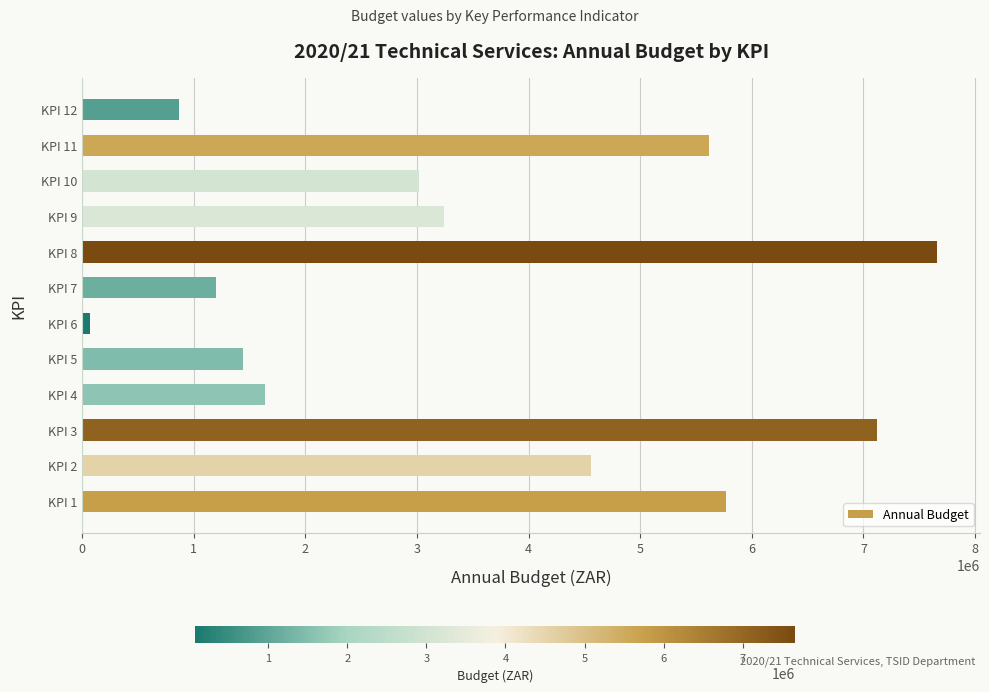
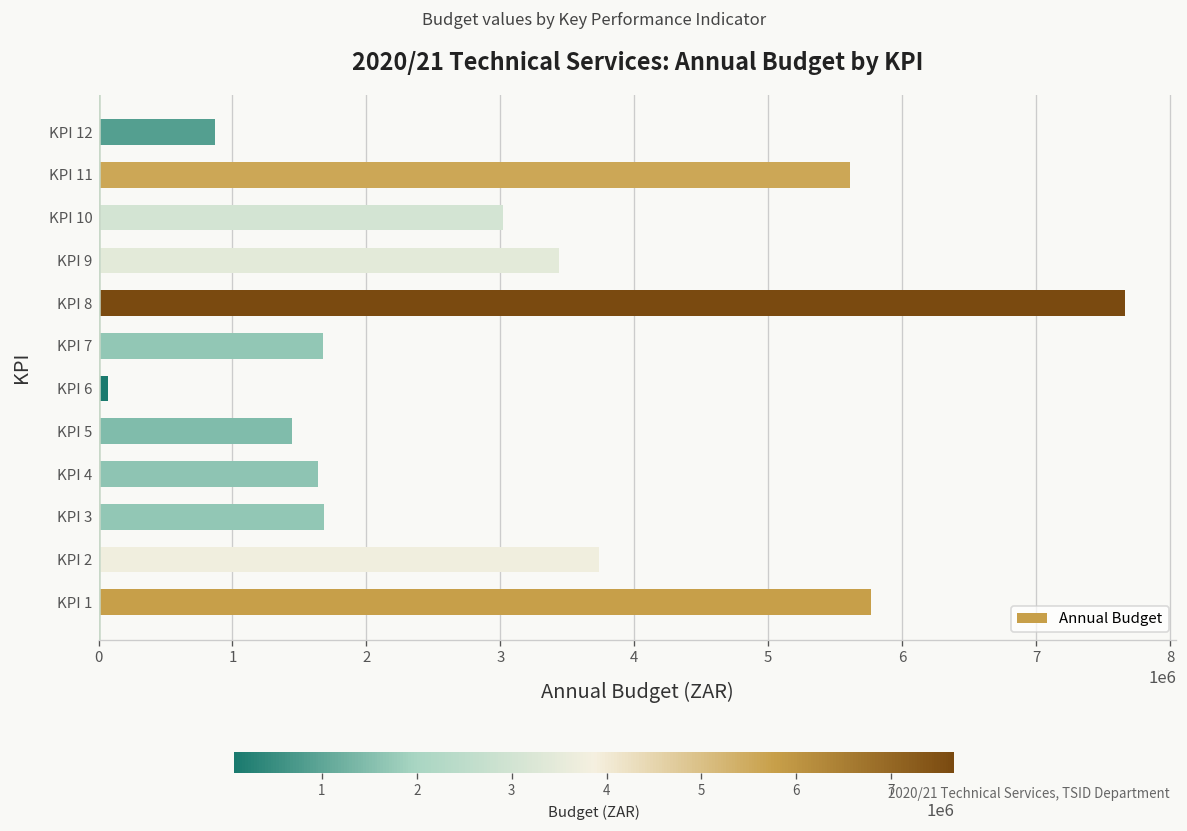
KPI 9: 3240000 -> 3440000
KPI 7: 1200000 -> 1680000
KPI 3: 7120000 -> 1680000
KPI 2: 4560000 -> 3730000
